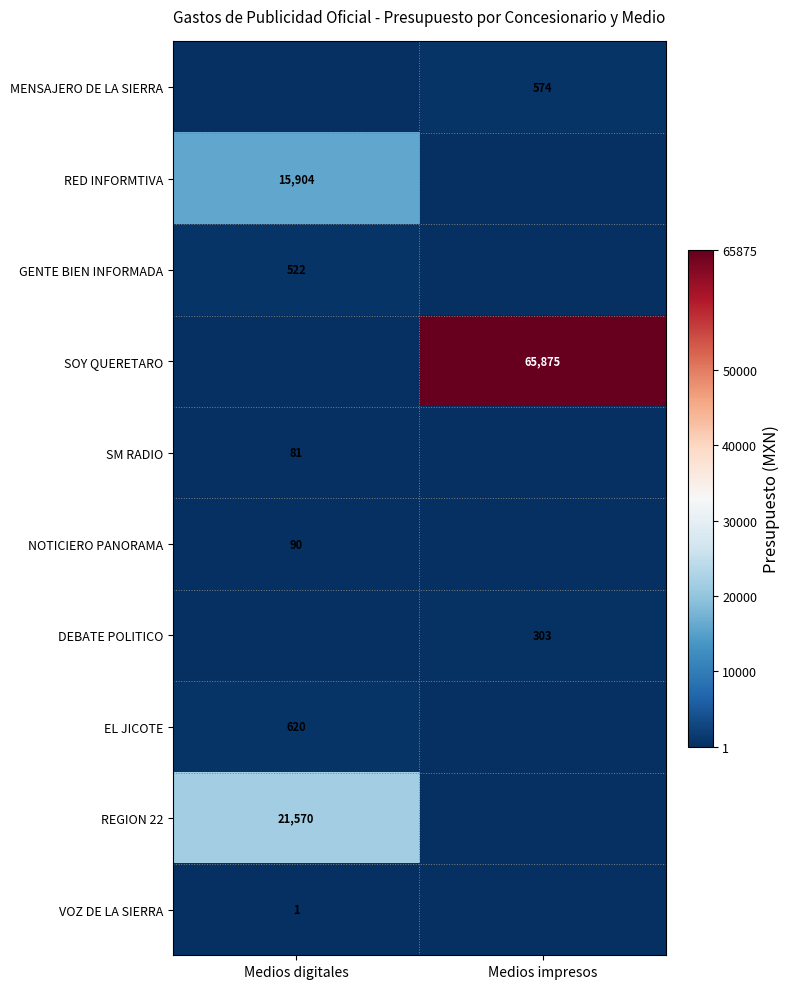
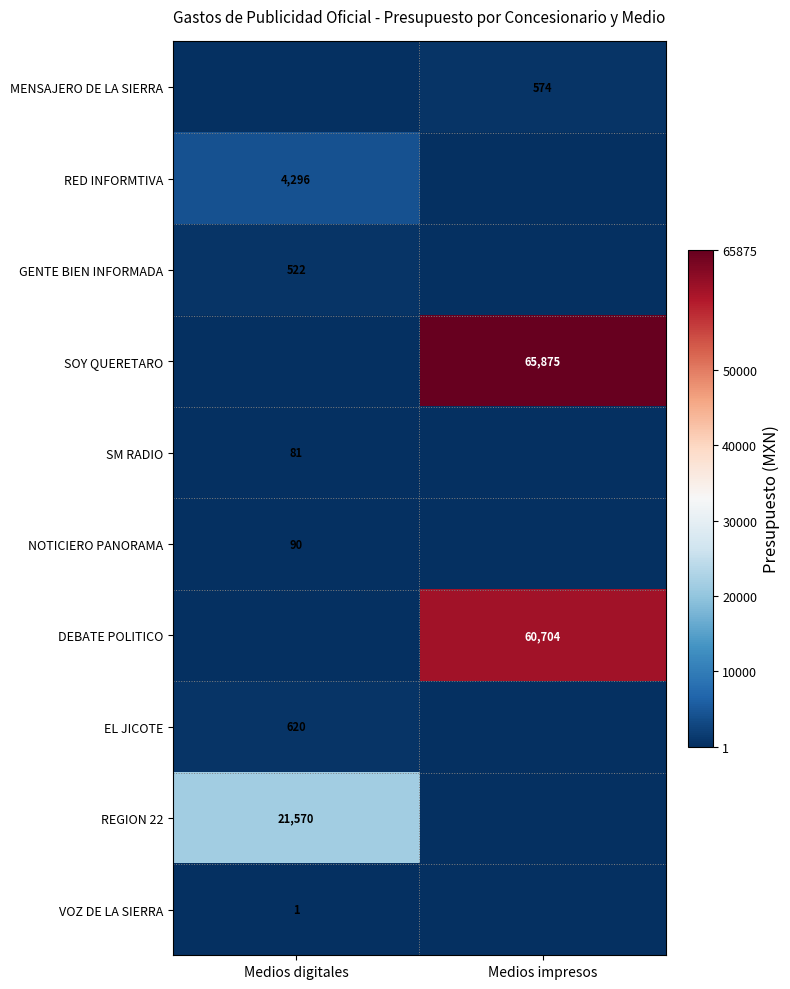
RED INFORMTIVA, Medios digitales: 15,904 -> 4,296
DEBATE POLITICO, Medios impresos: 303 -> 60,704
